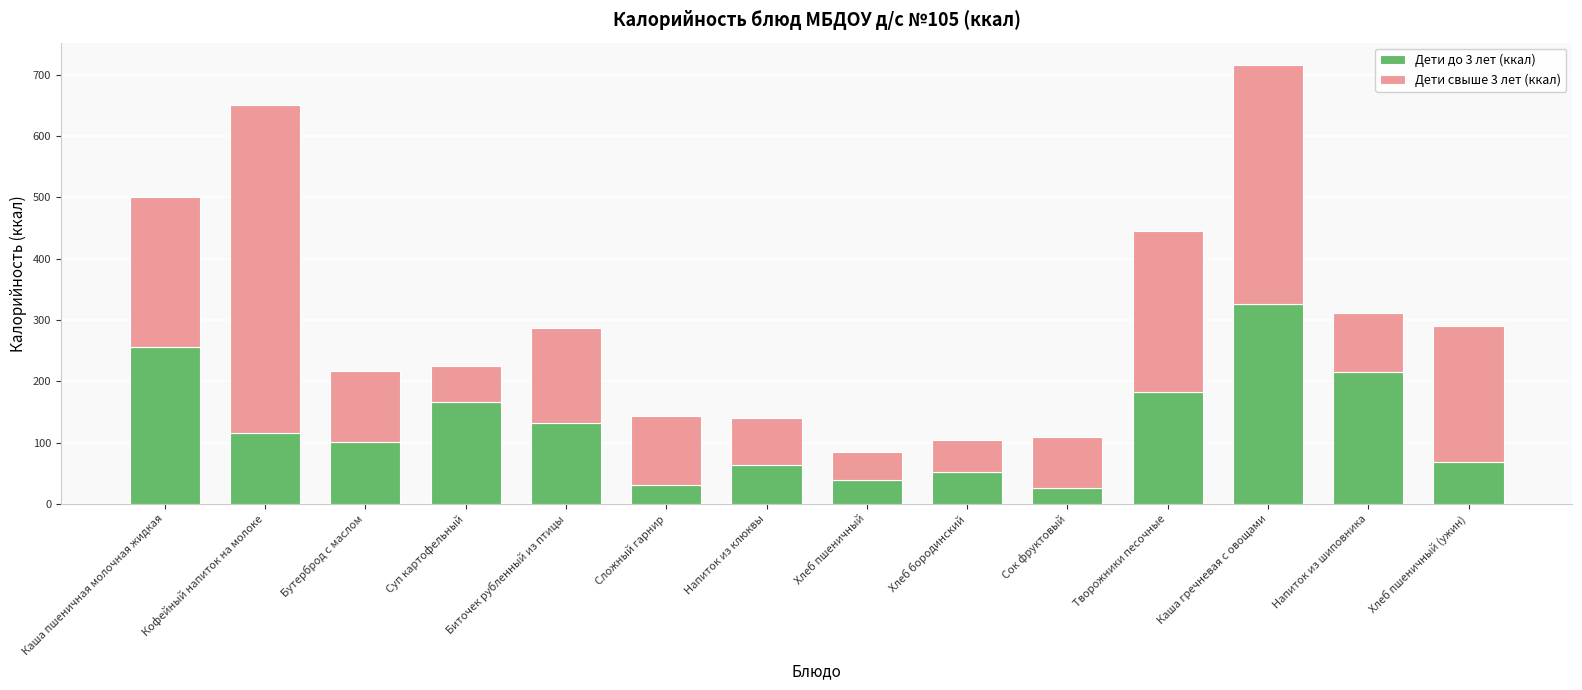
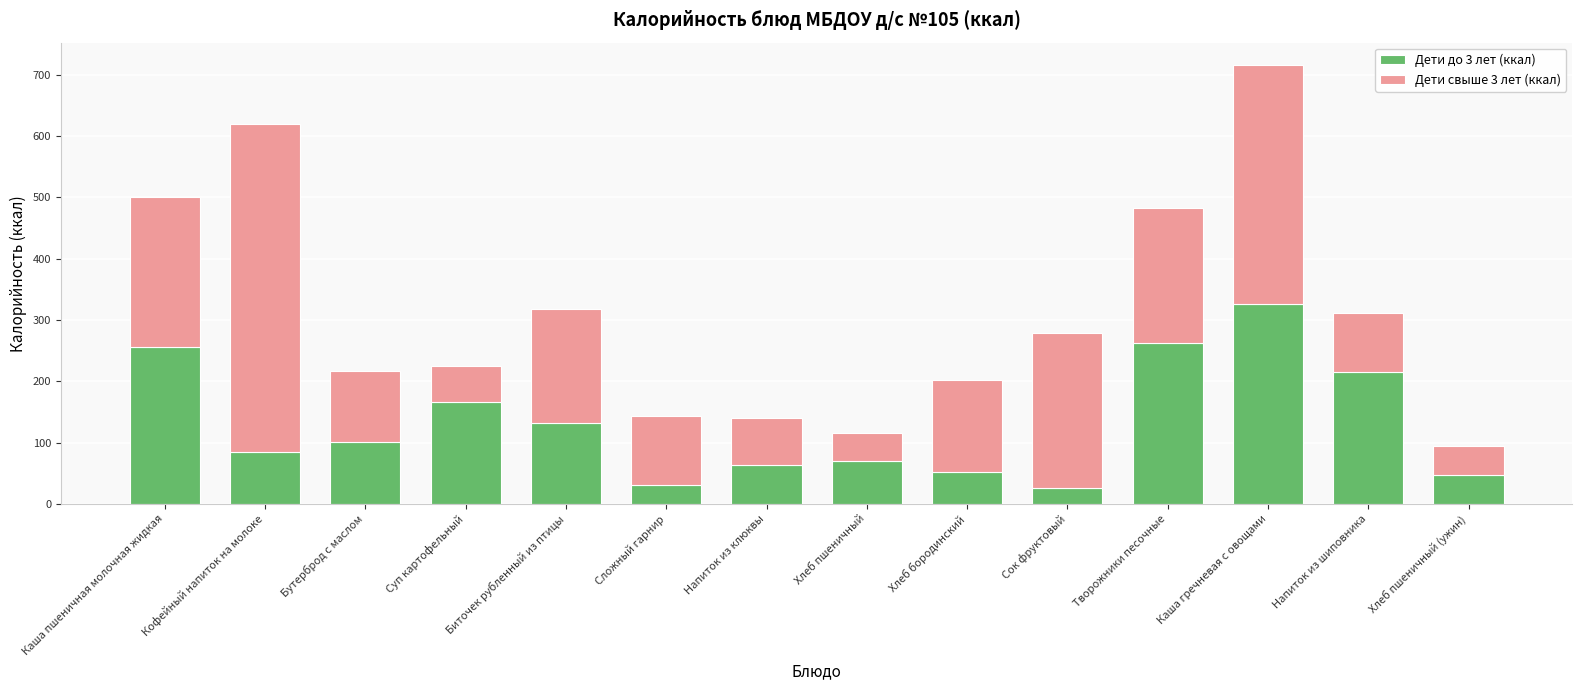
Дети до 3 лет (ккал), Кофейный напиток на молоке: 120 -> 80
Дети свыше 3 лет (ккал), Биточек рубленный из птицы: 150 -> 190
Дети до 3 лет (ккал), Хлеб пшеничный: 40 -> 70
Дети свыше 3 лет (ккал), Хлеб бородинский: 50 -> 150
Дети свыше 3 лет (ккал), Сок фруктовый: 80 -> 250
Дети до 3 лет (ккал), Творожники песочные: 180 -> 260
Дети свыше 3 лет (ккал), Творожники песочные: 260 -> 220
Дети до 3 лет (ккал), Хлеб пшеничный (ужин): 70 -> 50
Дети свыше 3 лет (ккал), Хлеб пшеничный (ужин): 220 -> 50
